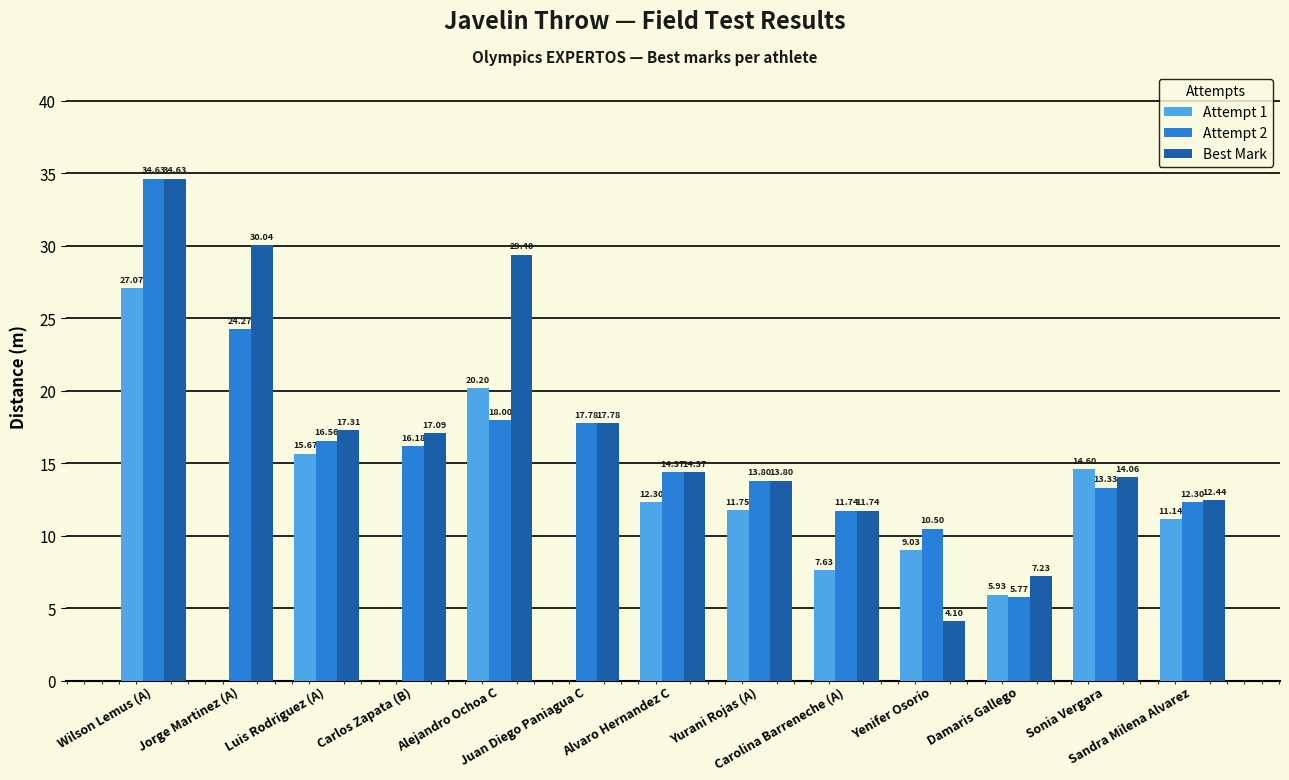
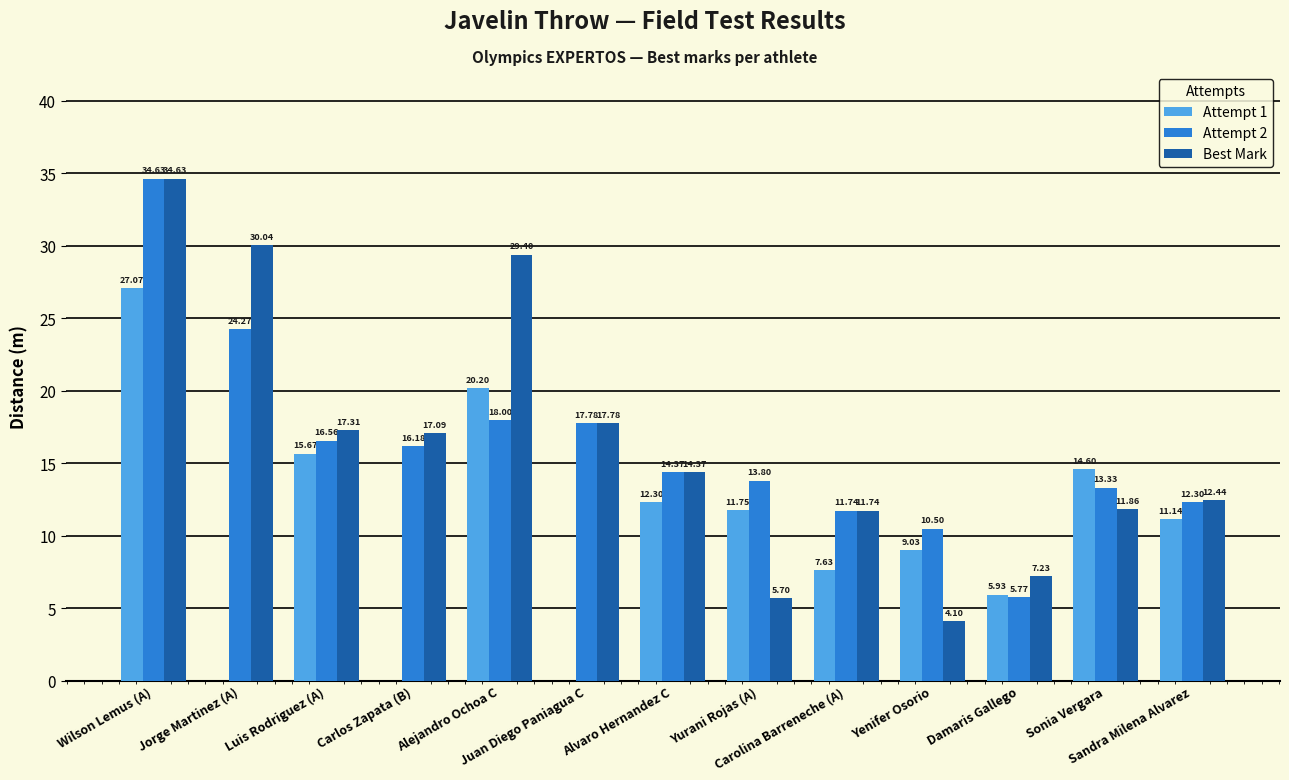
Best Mark, Yurani Rojas (A): 13.80 -> 5.70
Best Mark, Sonia Vergara: 14.06 -> 11.86
